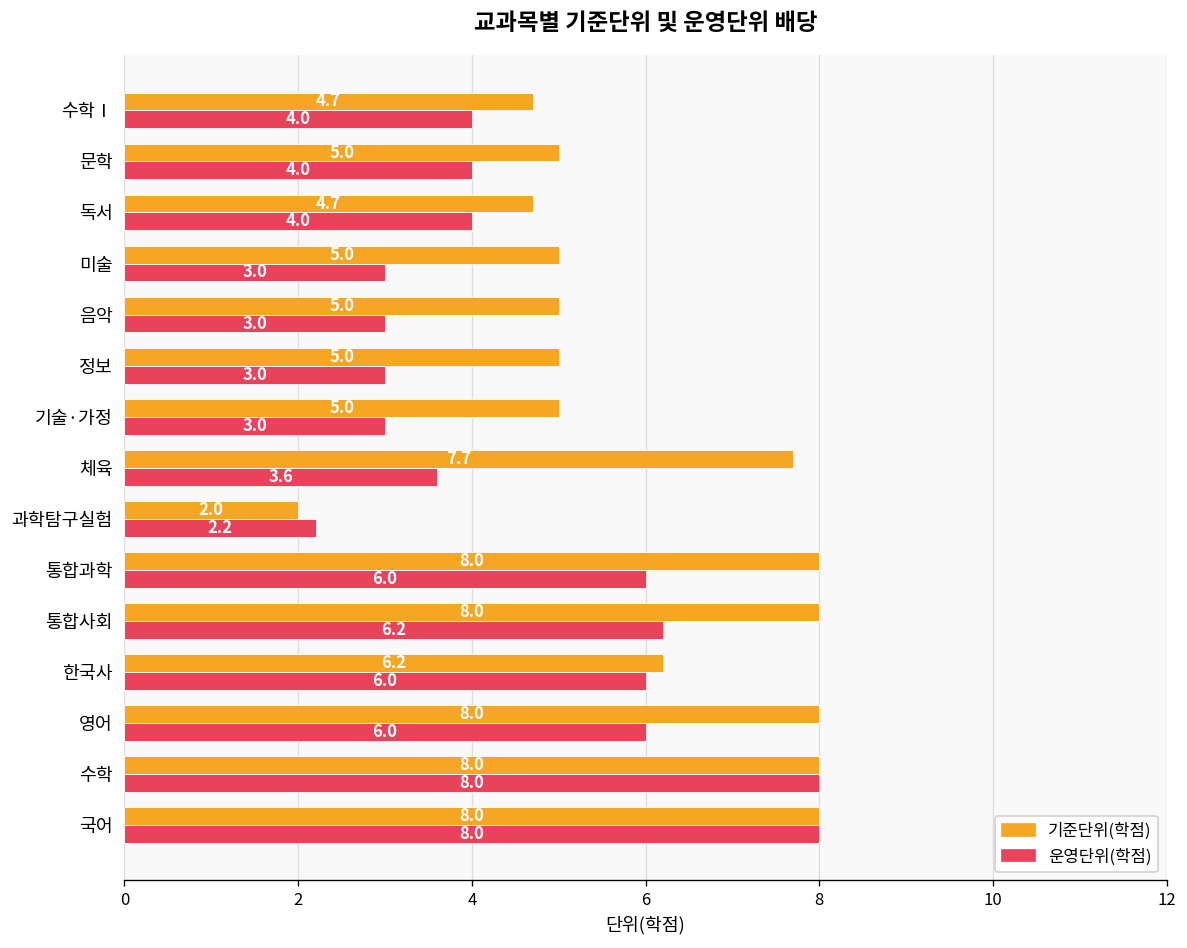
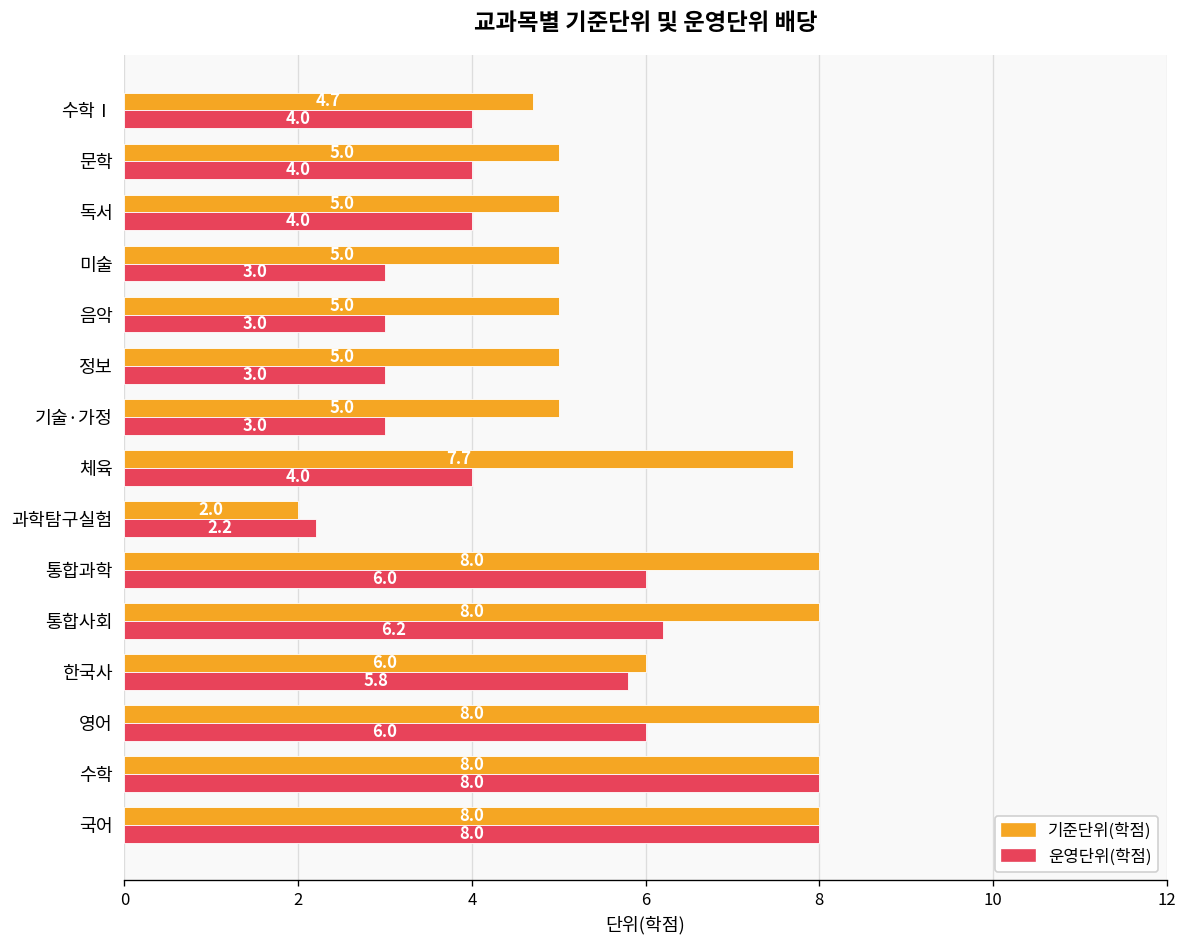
기준단위(학점), 독서: 4.7 -> 5.0
운영단위(학점), 체육: 3.6 -> 4.0
기준단위(학점), 한국사: 6.2 -> 6.0
운영단위(학점), 한국사: 6.0 -> 5.8
